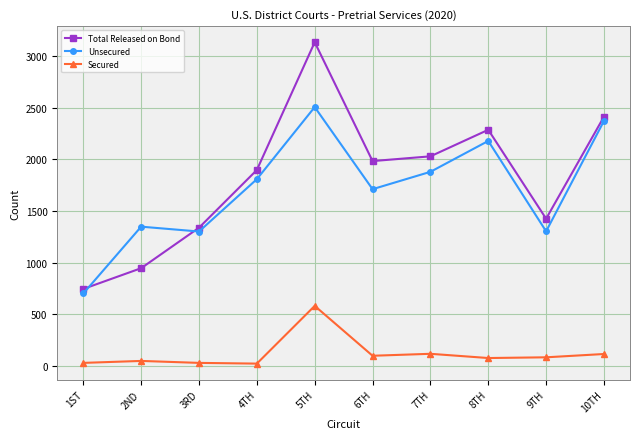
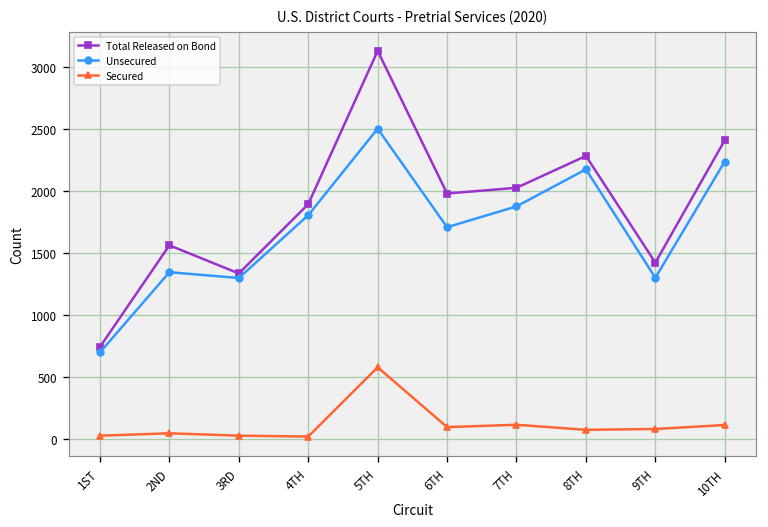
Total Released on Bond, 2ND: 950 -> 1560
Unsecured, 10TH: 2370 -> 2240
